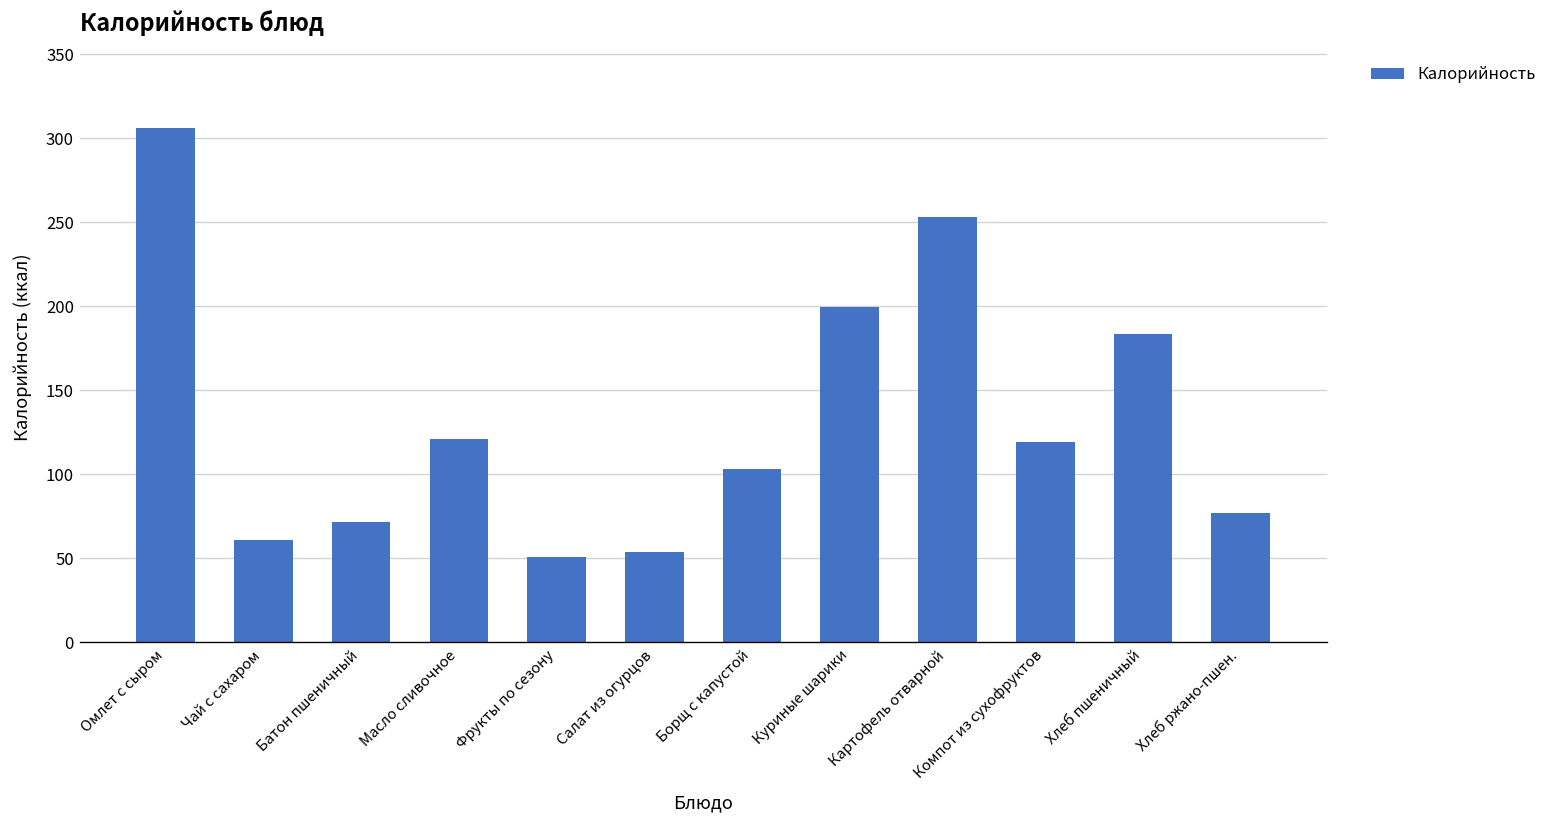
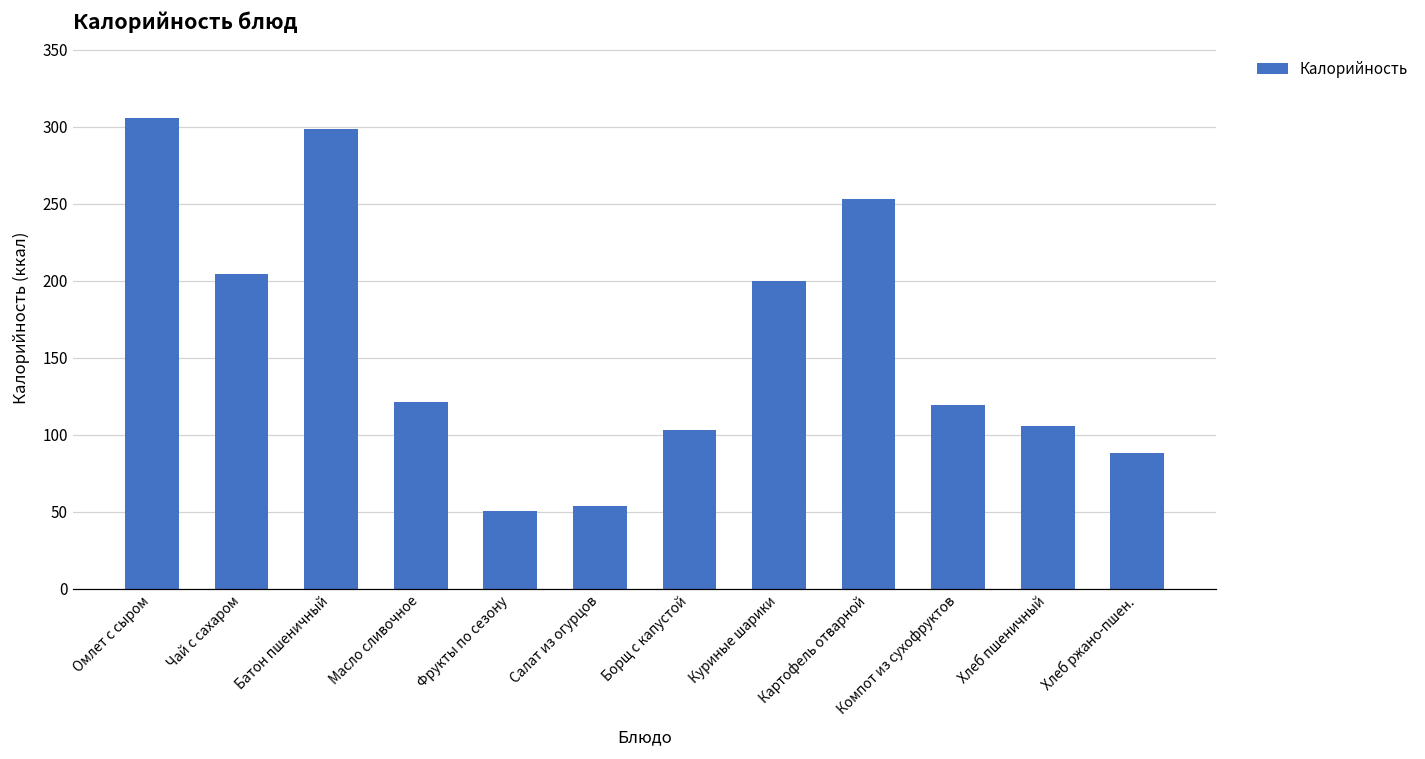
Чай с сахаром: 61 -> 204
Батон пшеничный: 71 -> 299
Хлеб пшеничный: 184 -> 106
Хлеб ржано-пшен.: 77 -> 88
